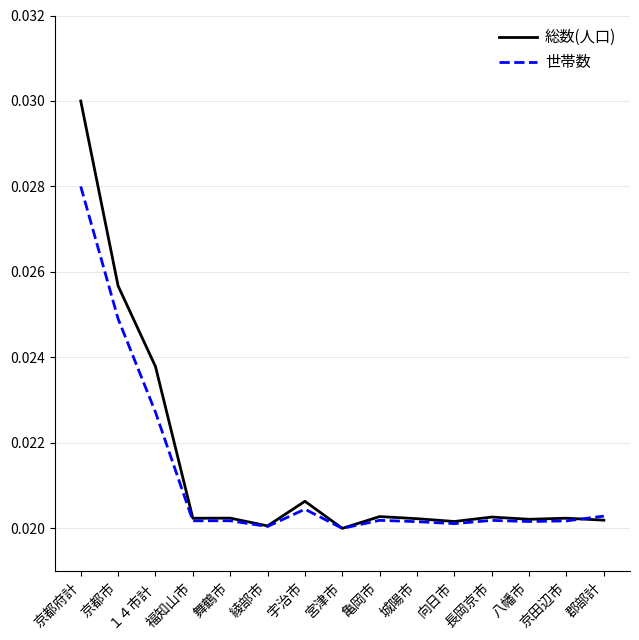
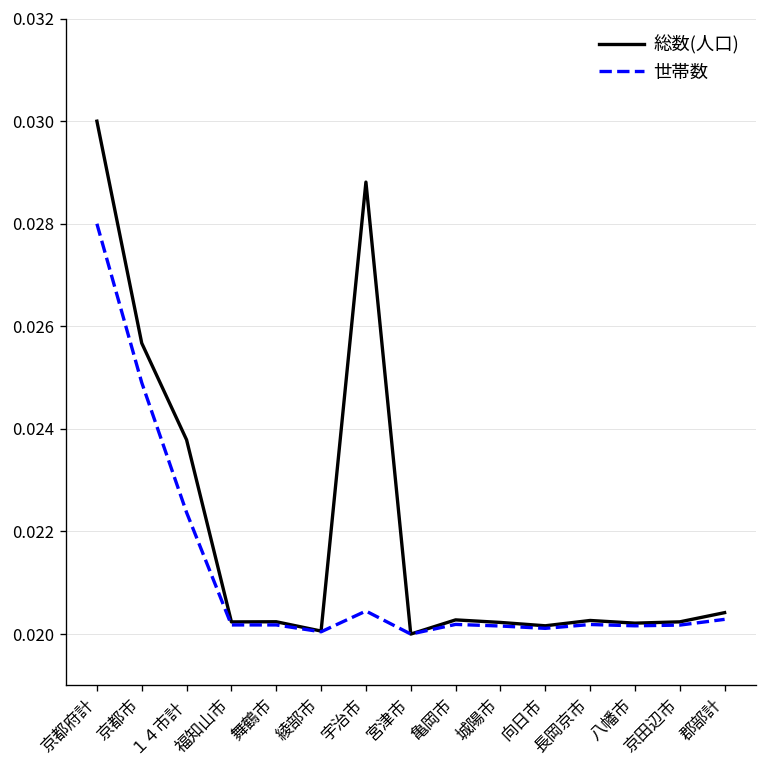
世帯数, １４市計: 0.0227 -> 0.0224
総数(人口), 宇治市: 0.0206 -> 0.0288
総数(人口), 郡部計: 0.0202 -> 0.0204
